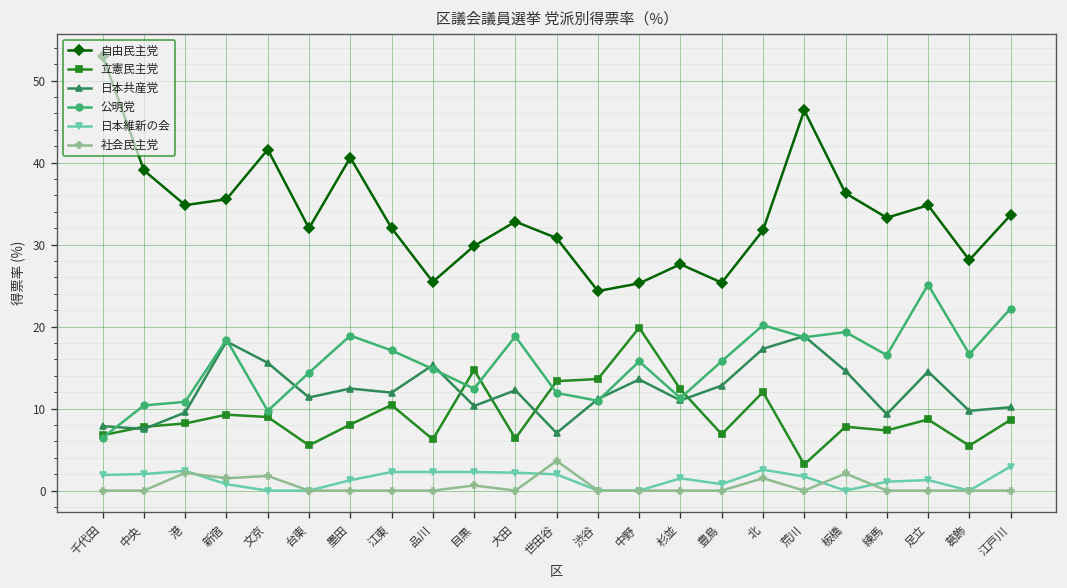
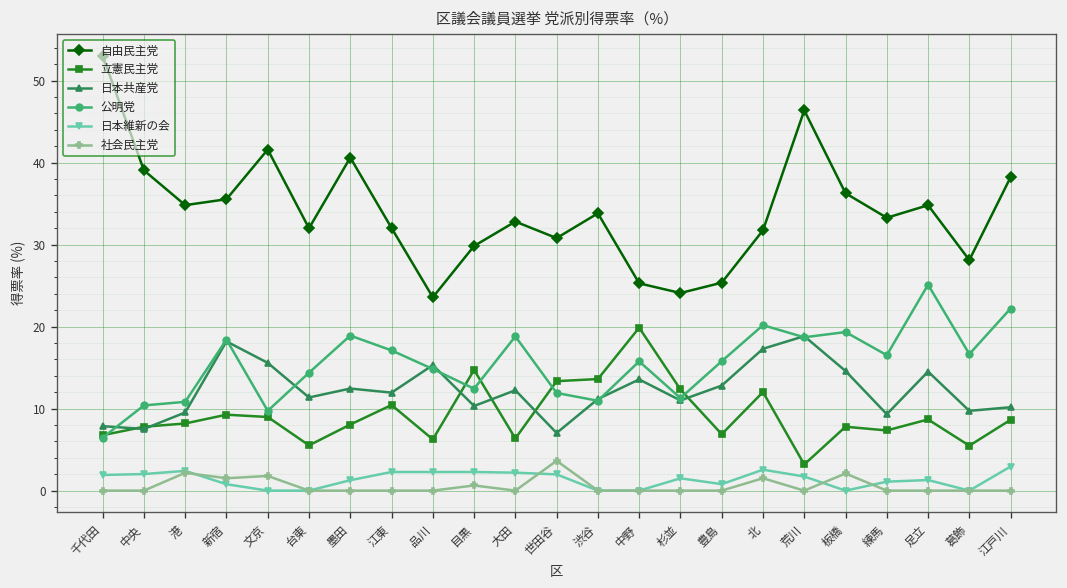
自由民主党, 品川: 25 -> 24
自由民主党, 渋谷: 24 -> 34
自由民主党, 杉並: 28 -> 24
自由民主党, 江戸川: 34 -> 38
